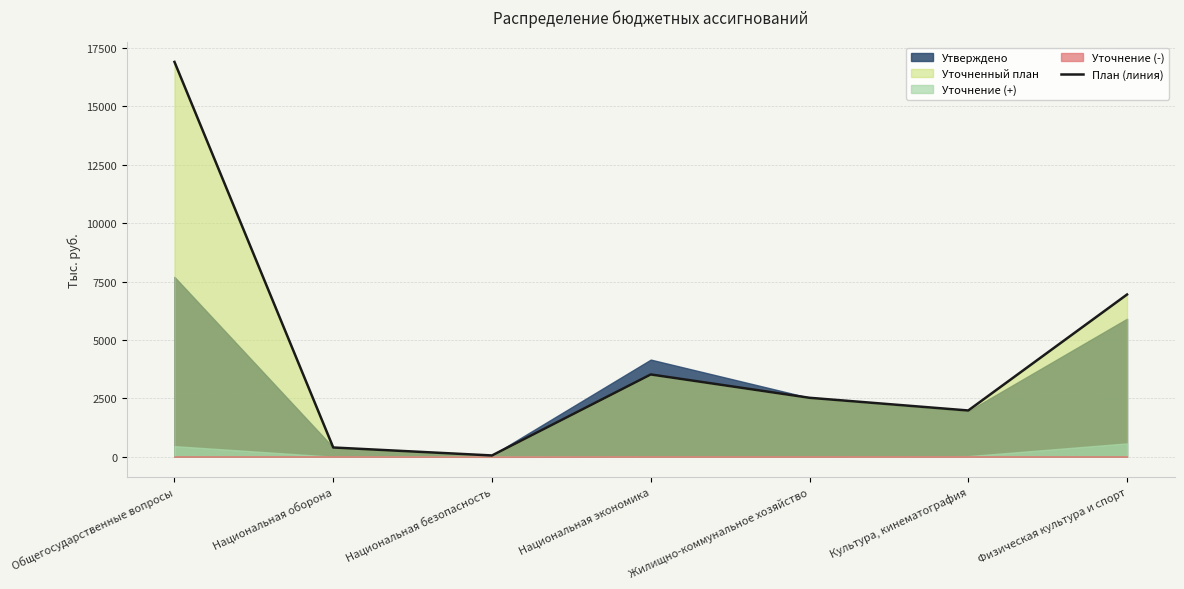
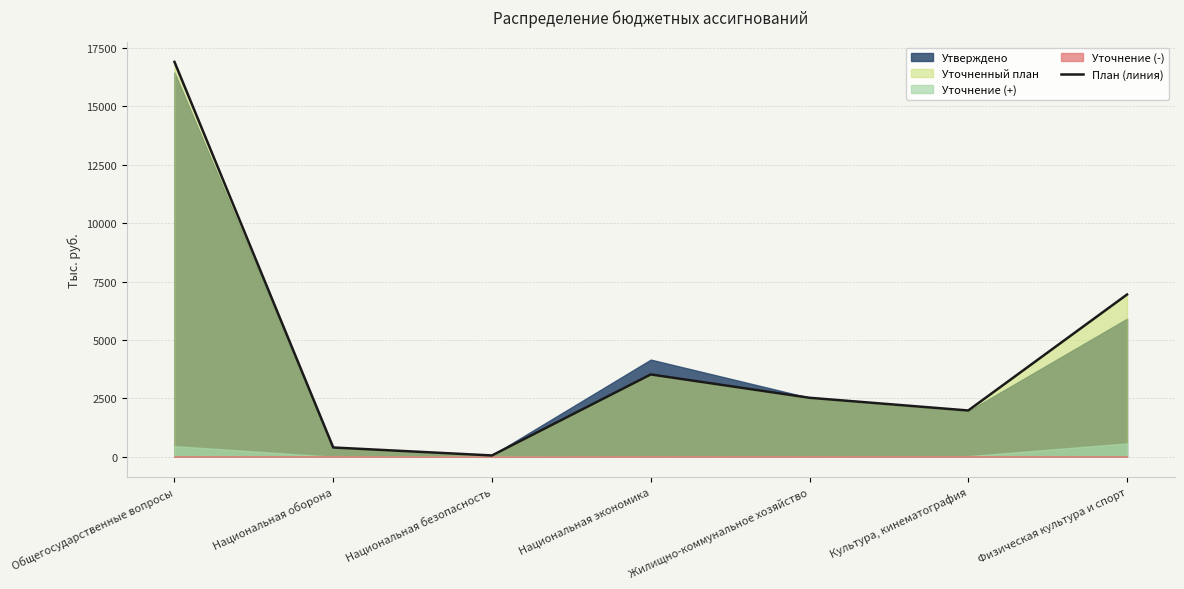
Утверждено, Общегосударственные вопросы: 7700 -> 16500
